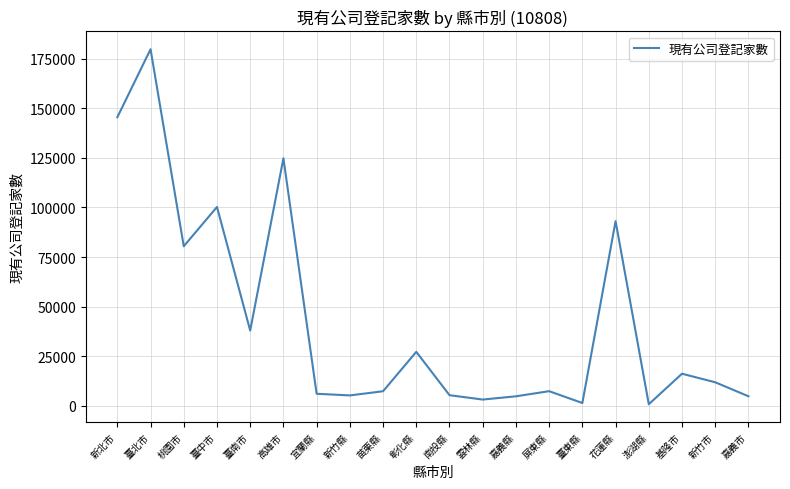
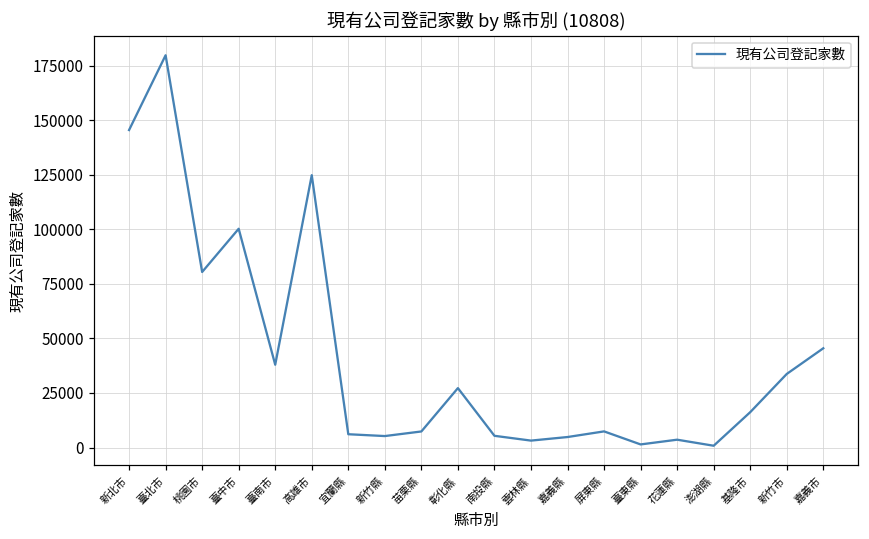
花蓮縣: 93000 -> 4000
新竹市: 12000 -> 34000
嘉義市: 5000 -> 45000
